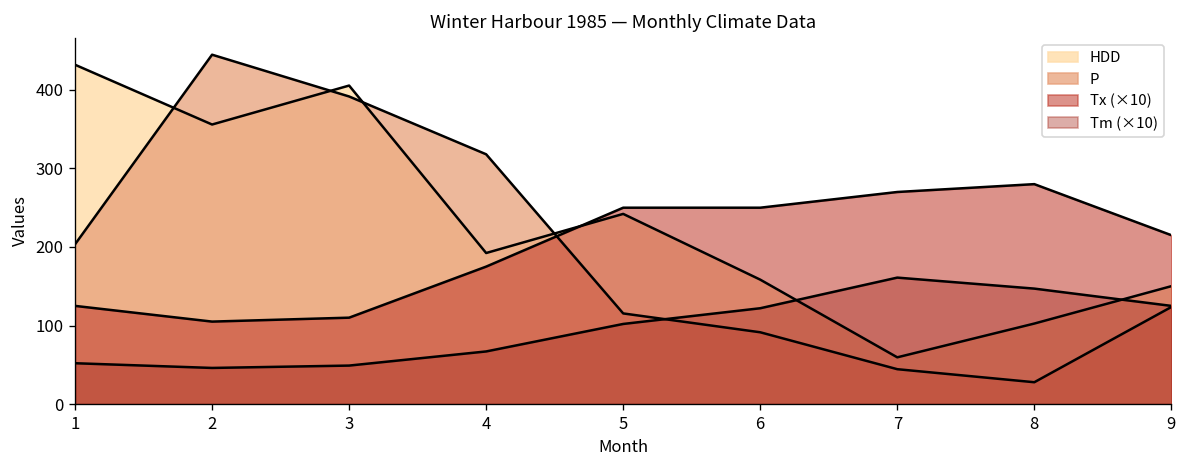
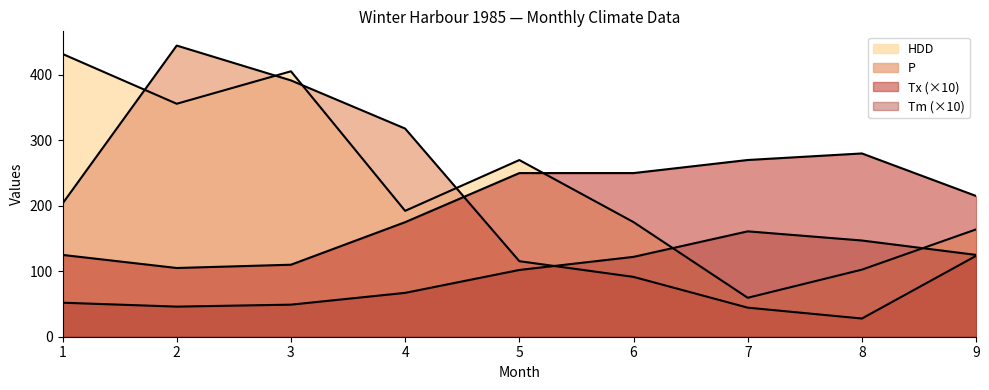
HDD, 5: 240 -> 270
HDD, 6: 160 -> 180
HDD, 9: 150 -> 160
